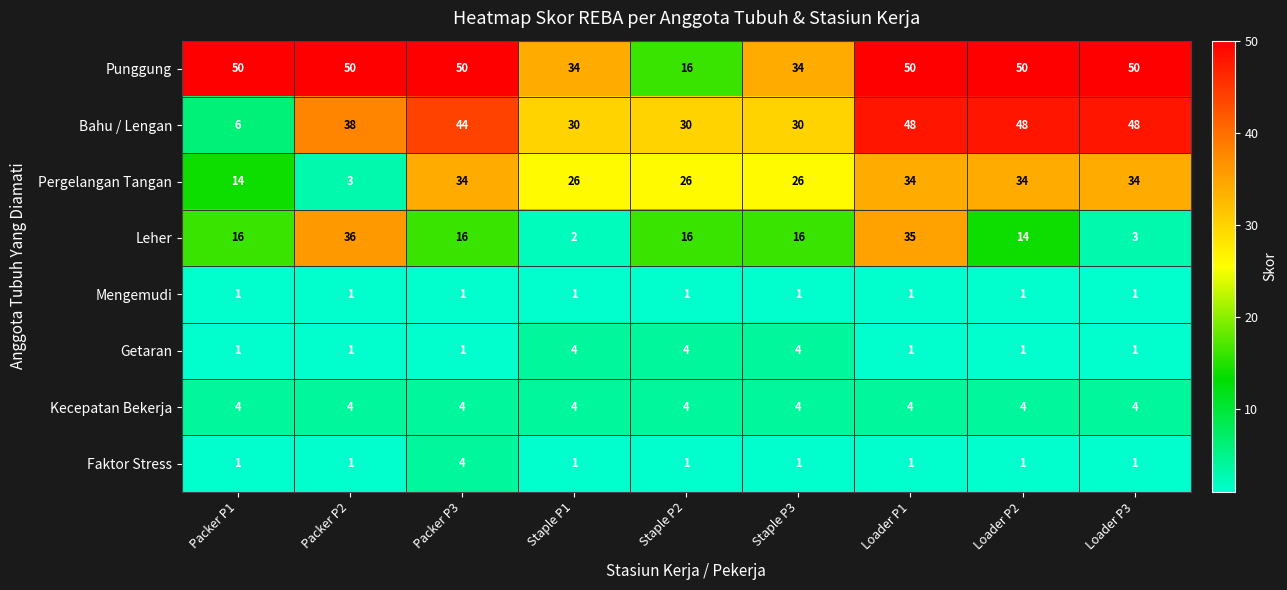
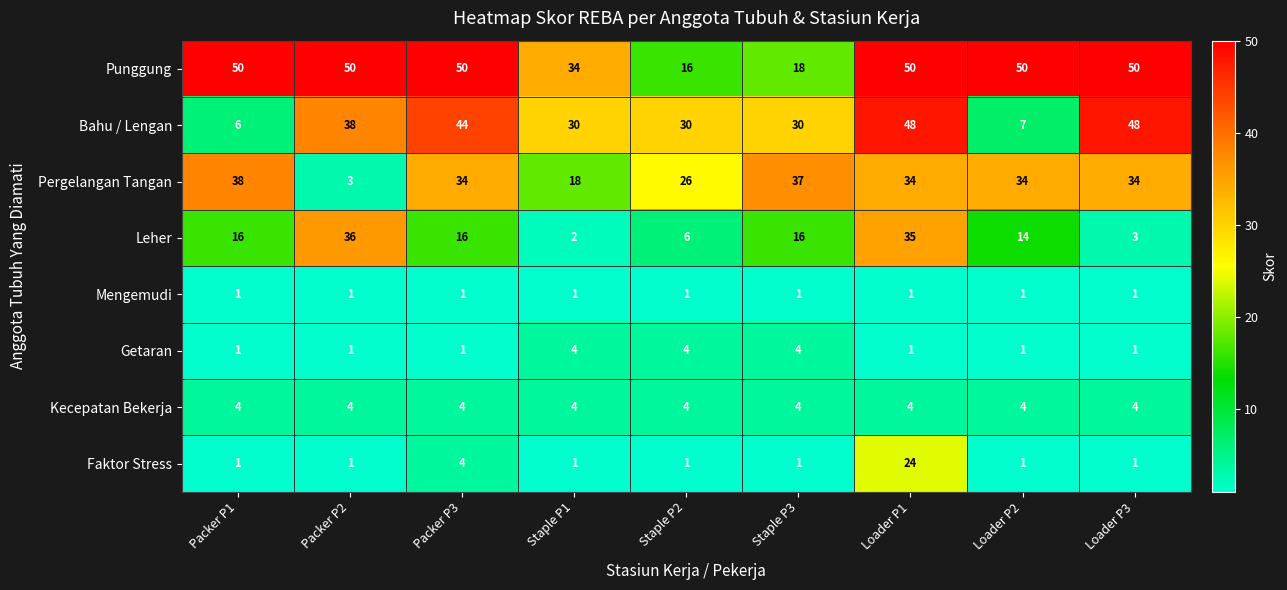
Punggung, Staple P3: 34 -> 18
Bahu / Lengan, Loader P2: 48 -> 7
Pergelangan Tangan, Packer P1: 14 -> 38
Pergelangan Tangan, Staple P1: 26 -> 18
Pergelangan Tangan, Staple P3: 26 -> 37
Leher, Staple P2: 16 -> 6
Faktor Stress, Loader P1: 1 -> 24
